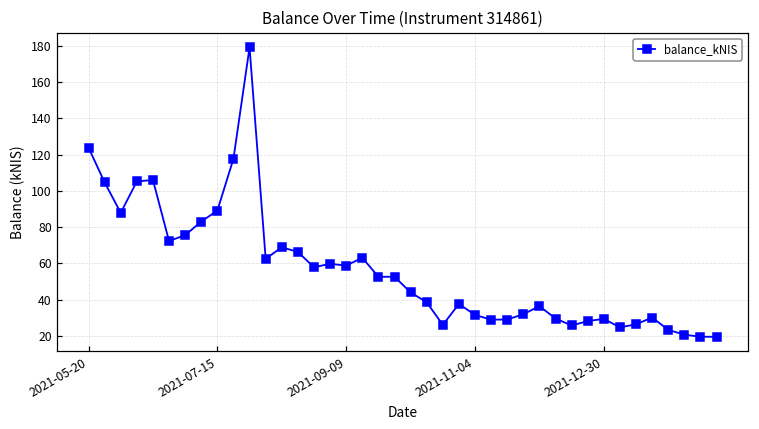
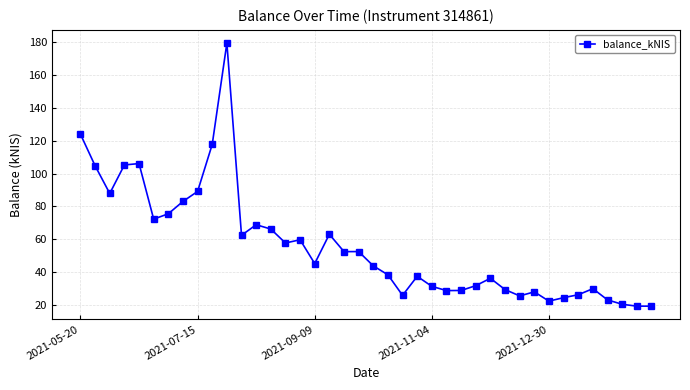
2021-09-09: 59 -> 45
2021-12-30: 29 -> 23
